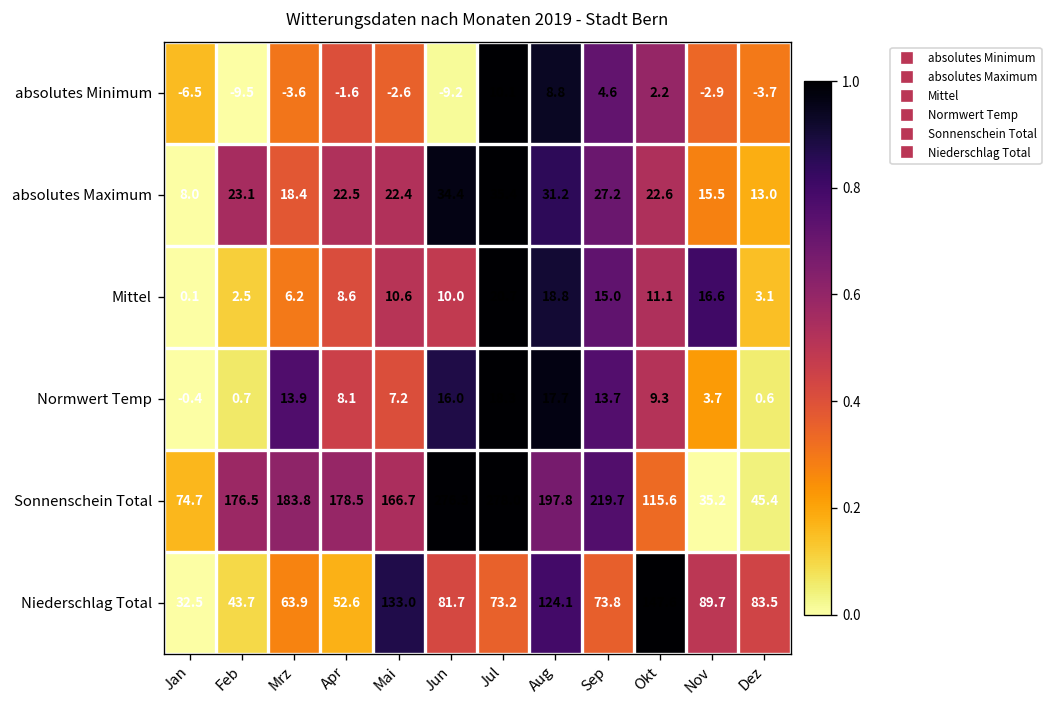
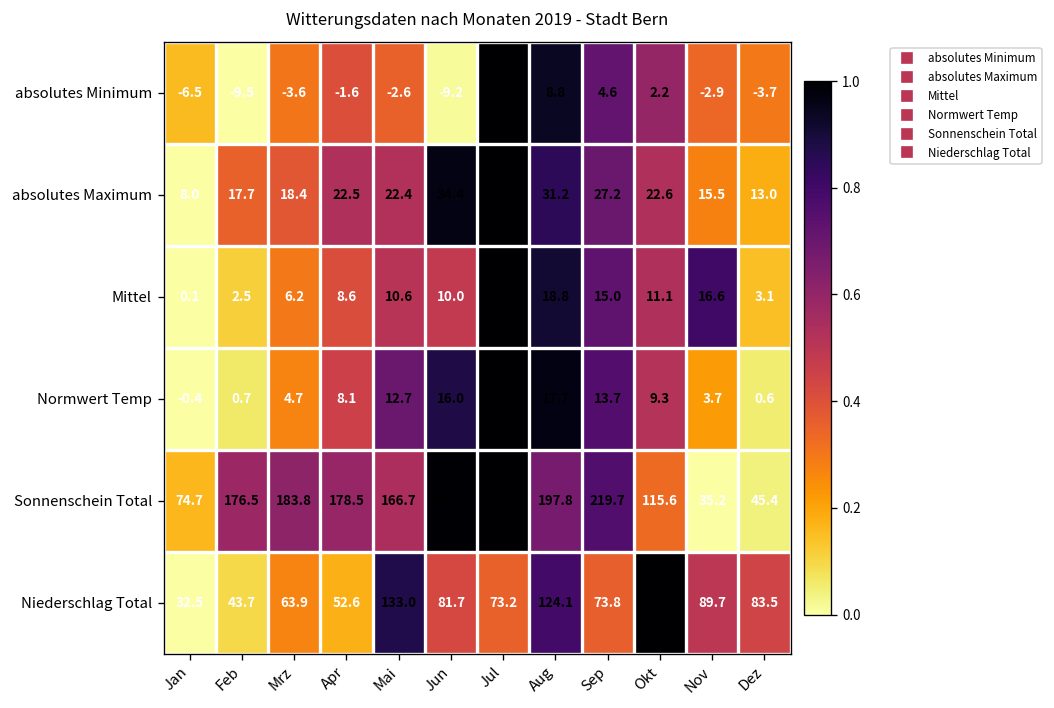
absolutes Maximum, Feb: 23.1 -> 17.7
Normwert Temp, Mrz: 13.9 -> 4.7
Normwert Temp, Mai: 7.2 -> 12.7
